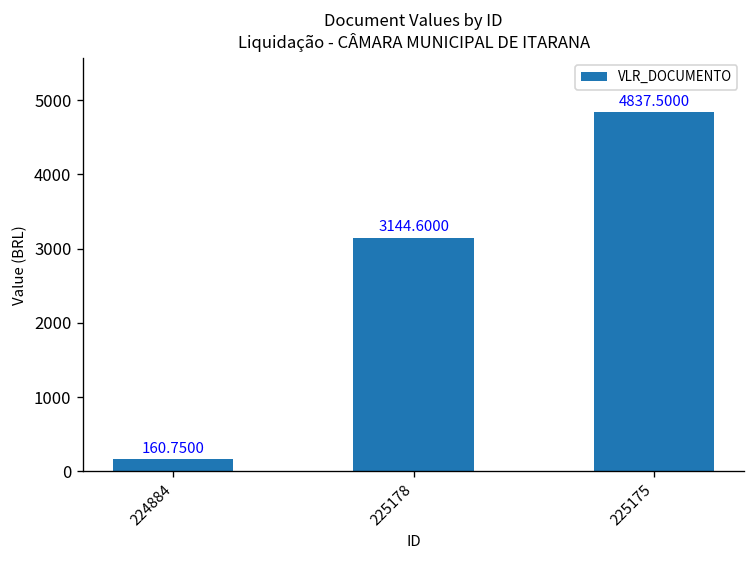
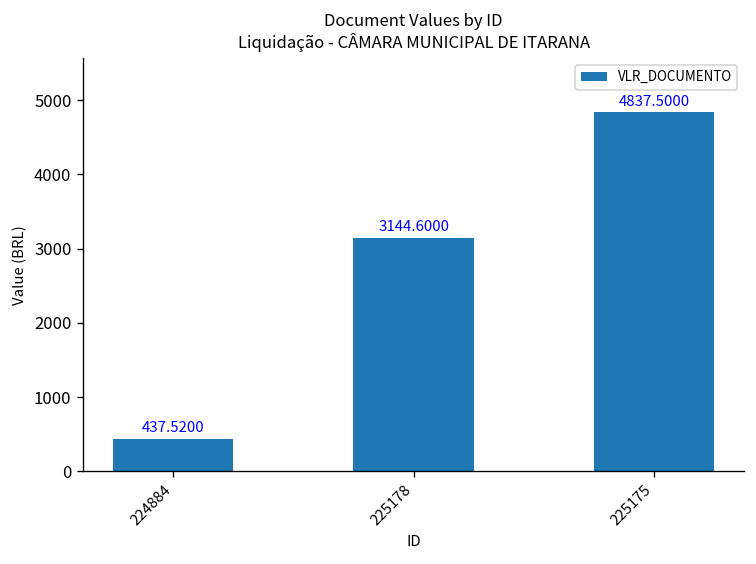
224884: 160.7500 -> 437.5200
